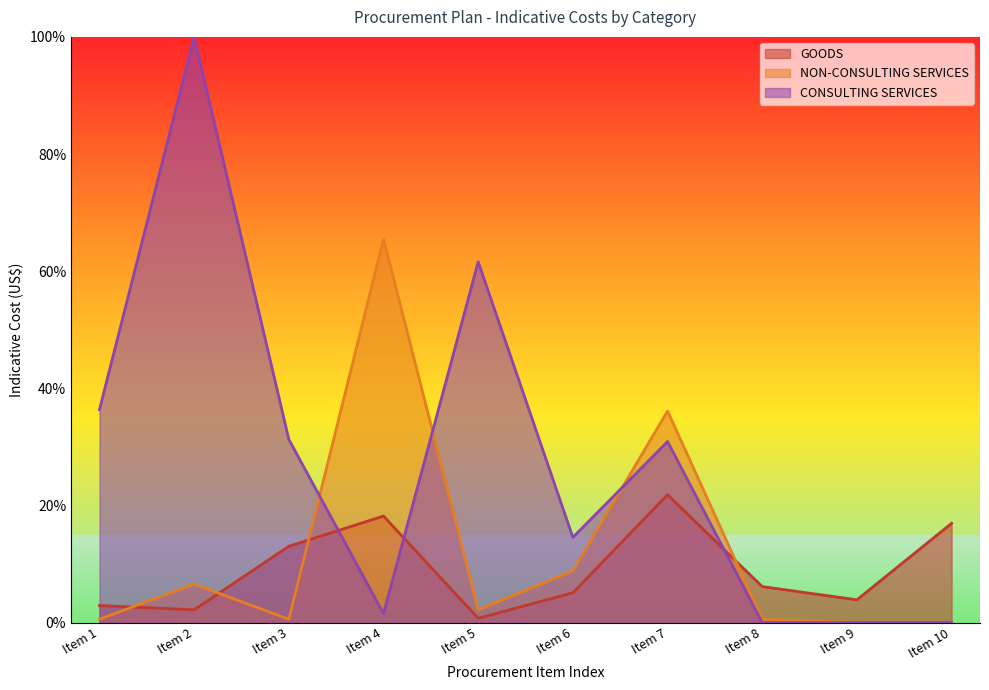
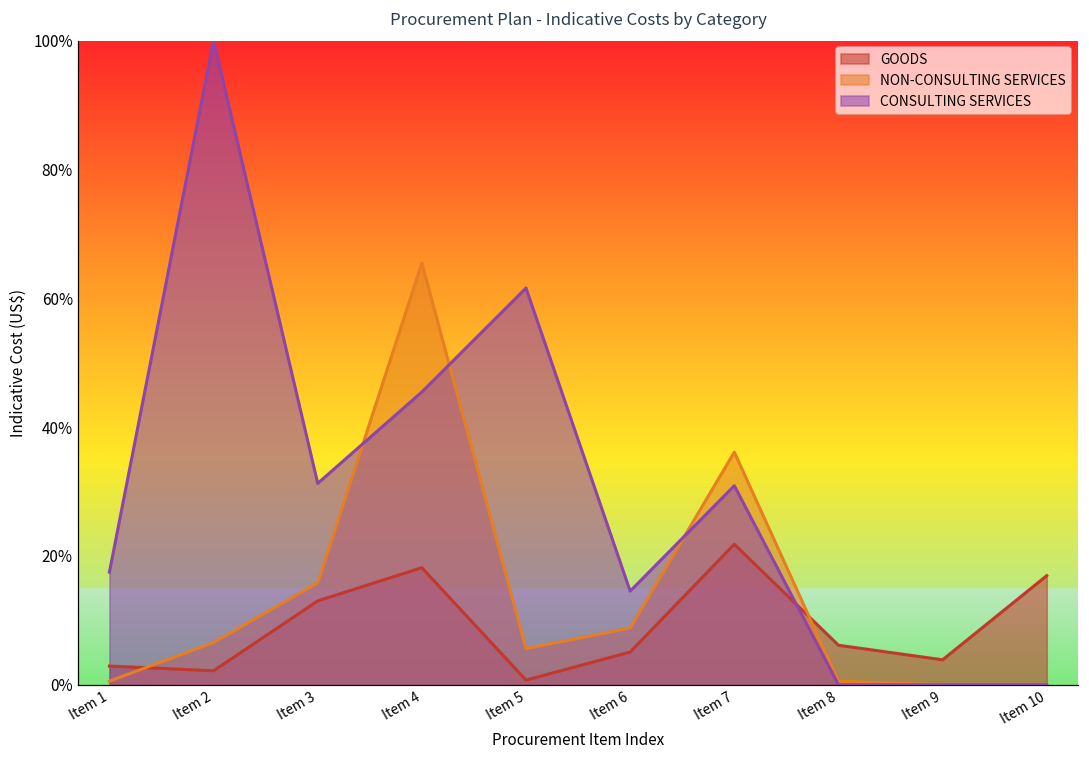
CONSULTING SERVICES, Item 1: 36% -> 17%
NON-CONSULTING SERVICES, Item 3: 1% -> 16%
CONSULTING SERVICES, Item 4: 2% -> 45%
NON-CONSULTING SERVICES, Item 5: 2% -> 6%
